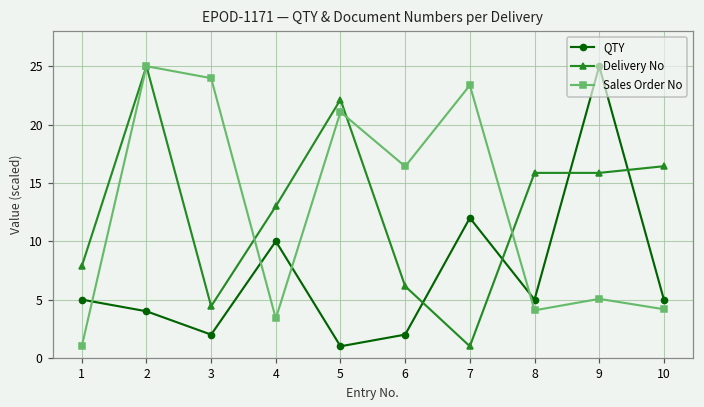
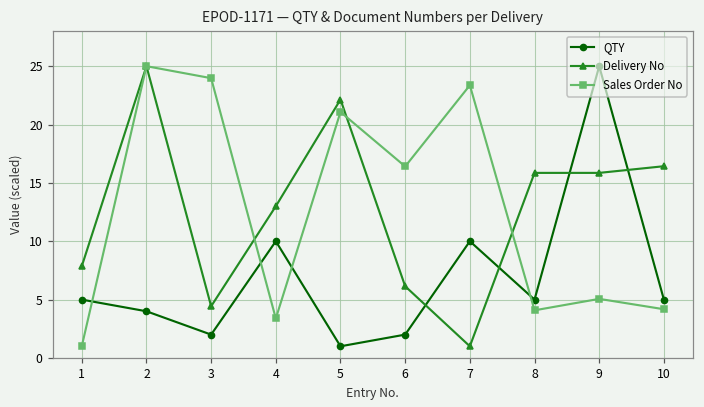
QTY, 7: 12 -> 10
